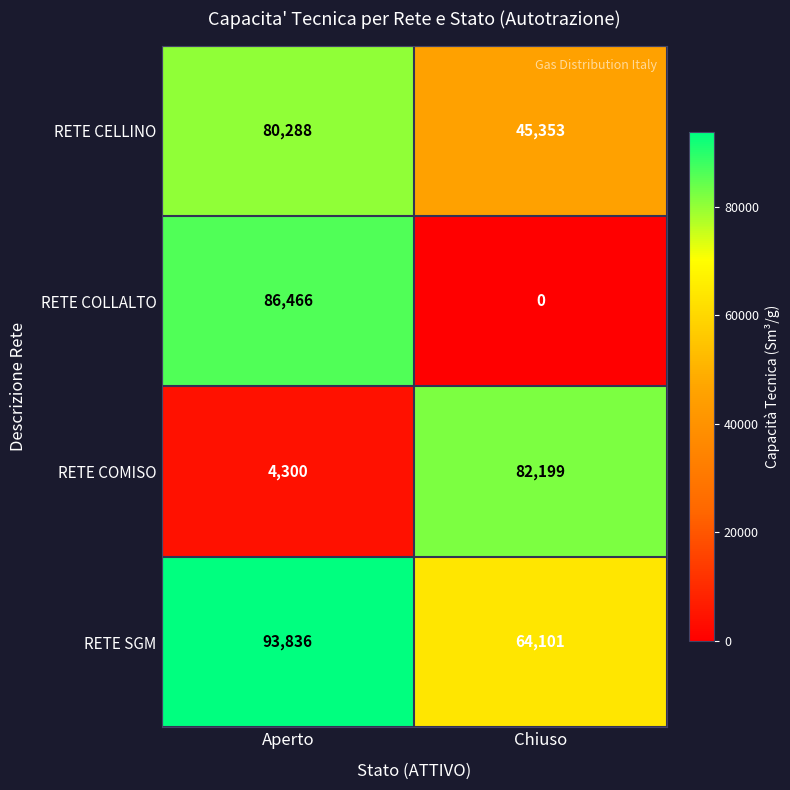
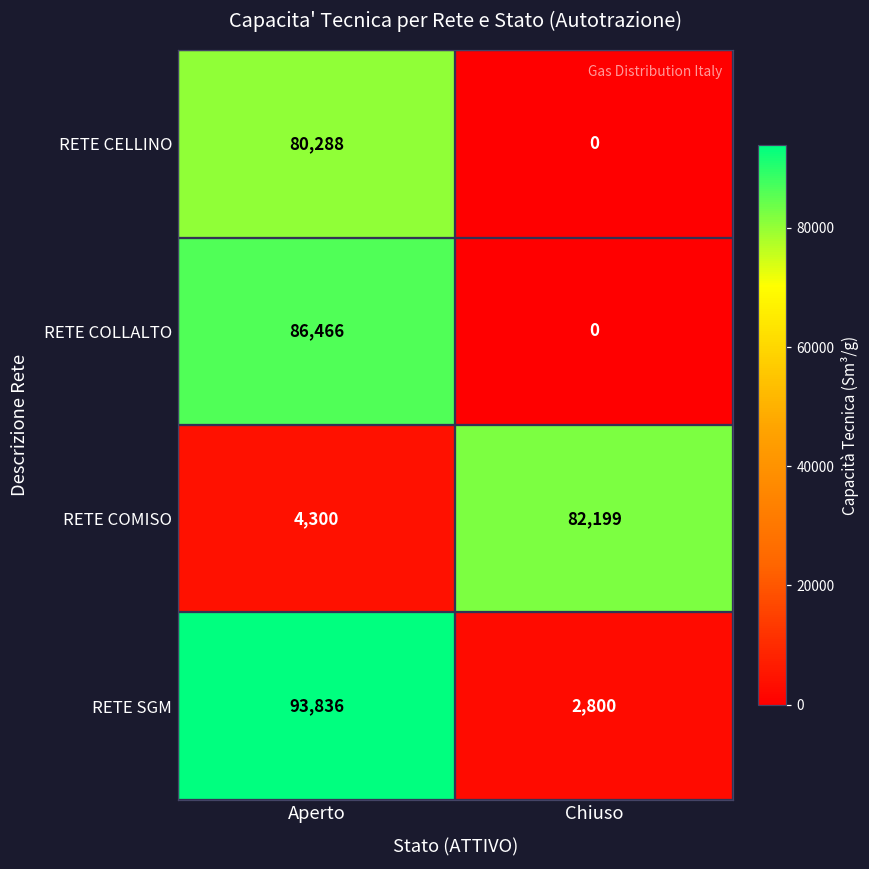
RETE CELLINO, Chiuso: 45,353 -> 0
RETE SGM, Chiuso: 64,101 -> 2,800
